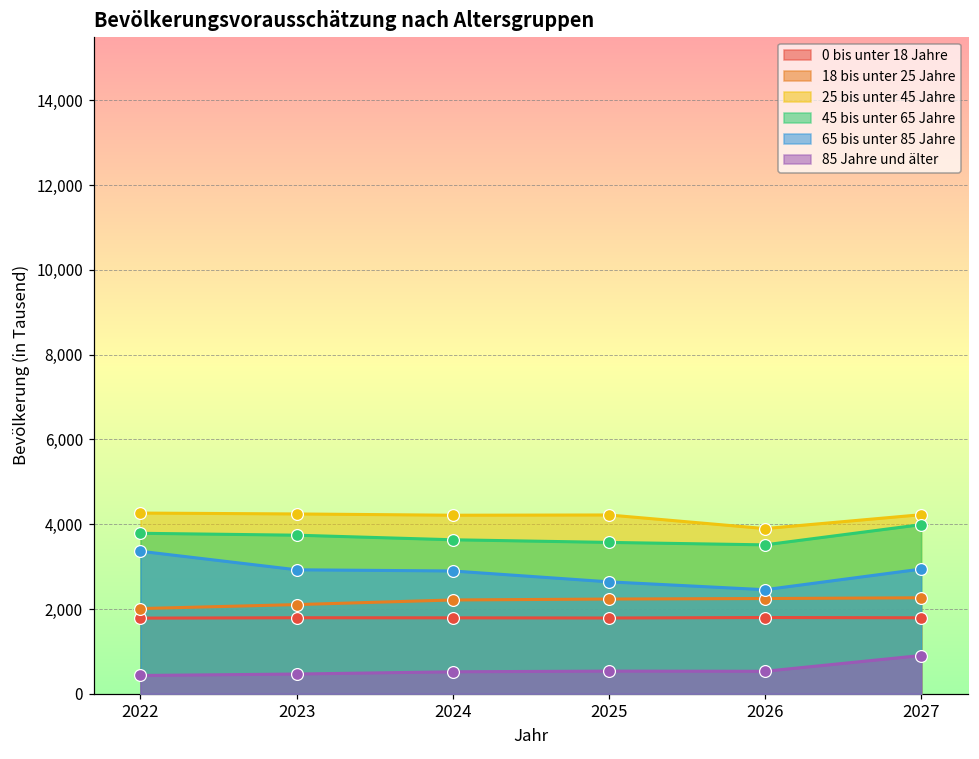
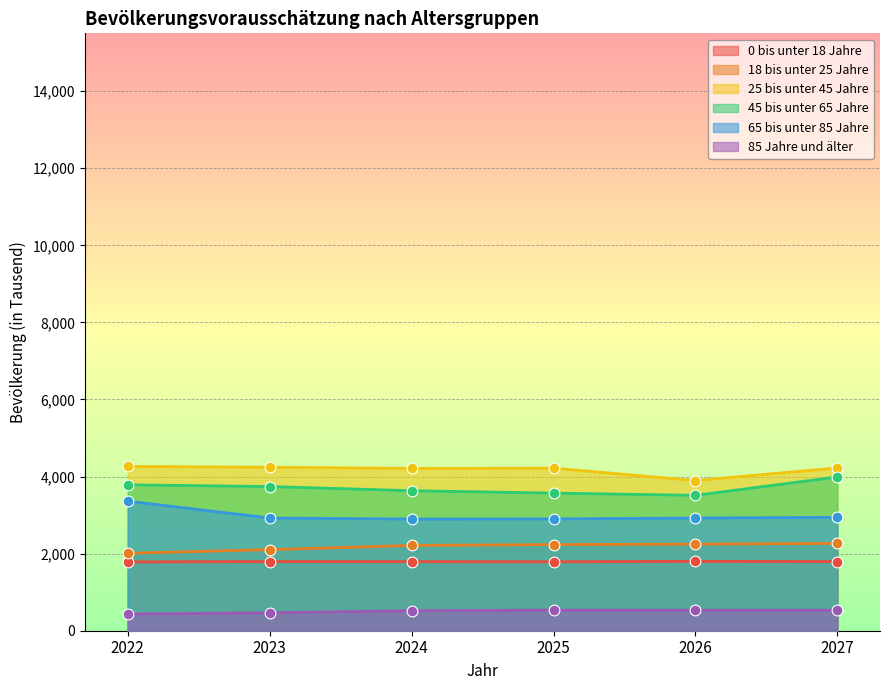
65 bis unter 85 Jahre, 2025: 2,600 -> 2,900
65 bis unter 85 Jahre, 2026: 2,500 -> 2,900
85 Jahre und älter, 2027: 900 -> 500
